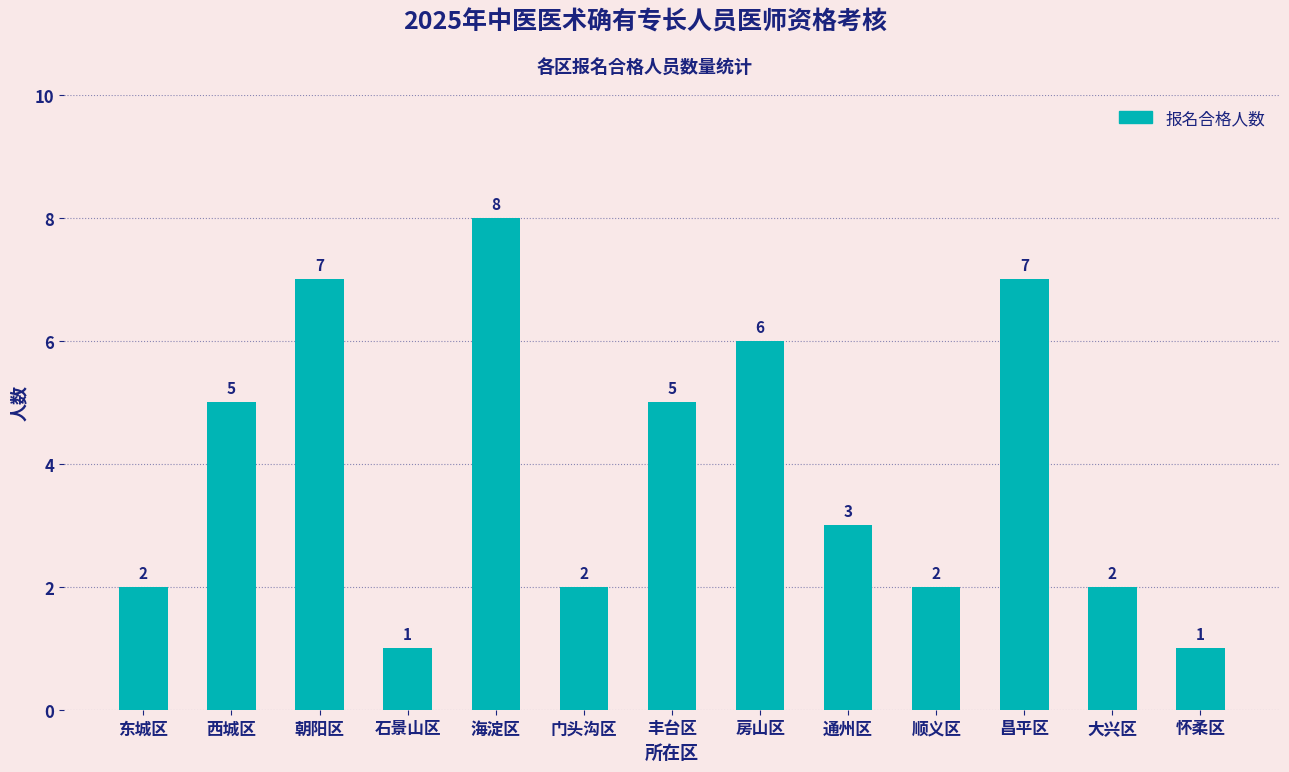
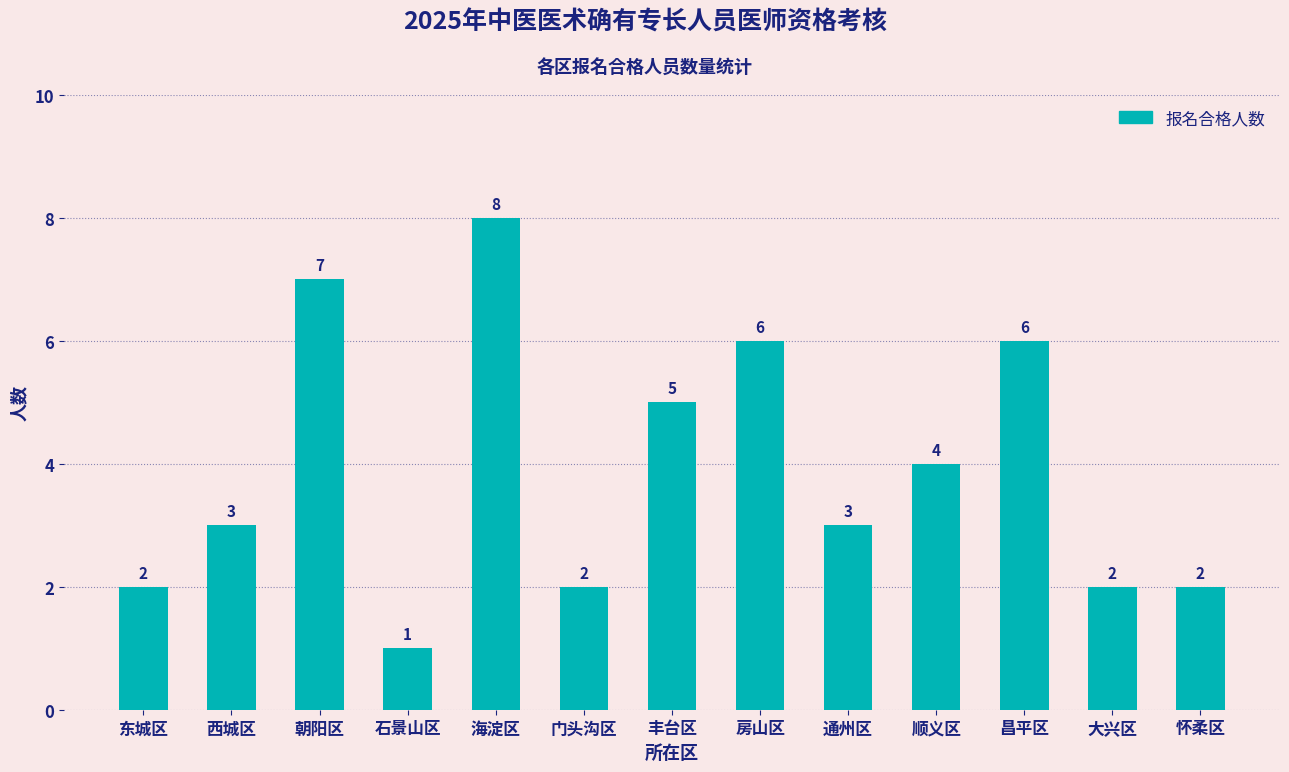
西城区: 5 -> 3
顺义区: 2 -> 4
昌平区: 7 -> 6
怀柔区: 1 -> 2
